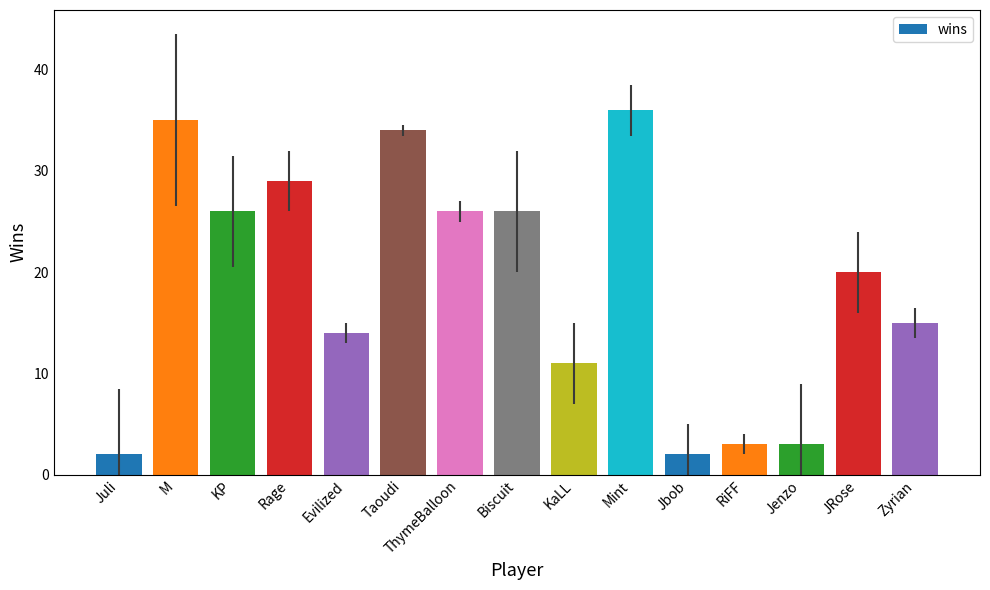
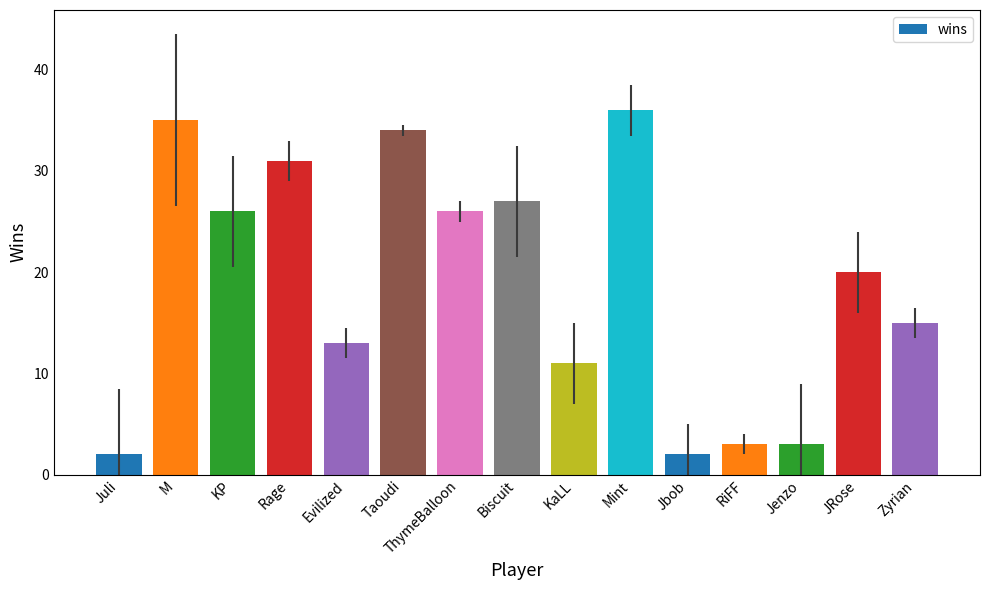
Rage: 29 -> 31
Evilized: 14 -> 13
Biscuit: 26 -> 27
